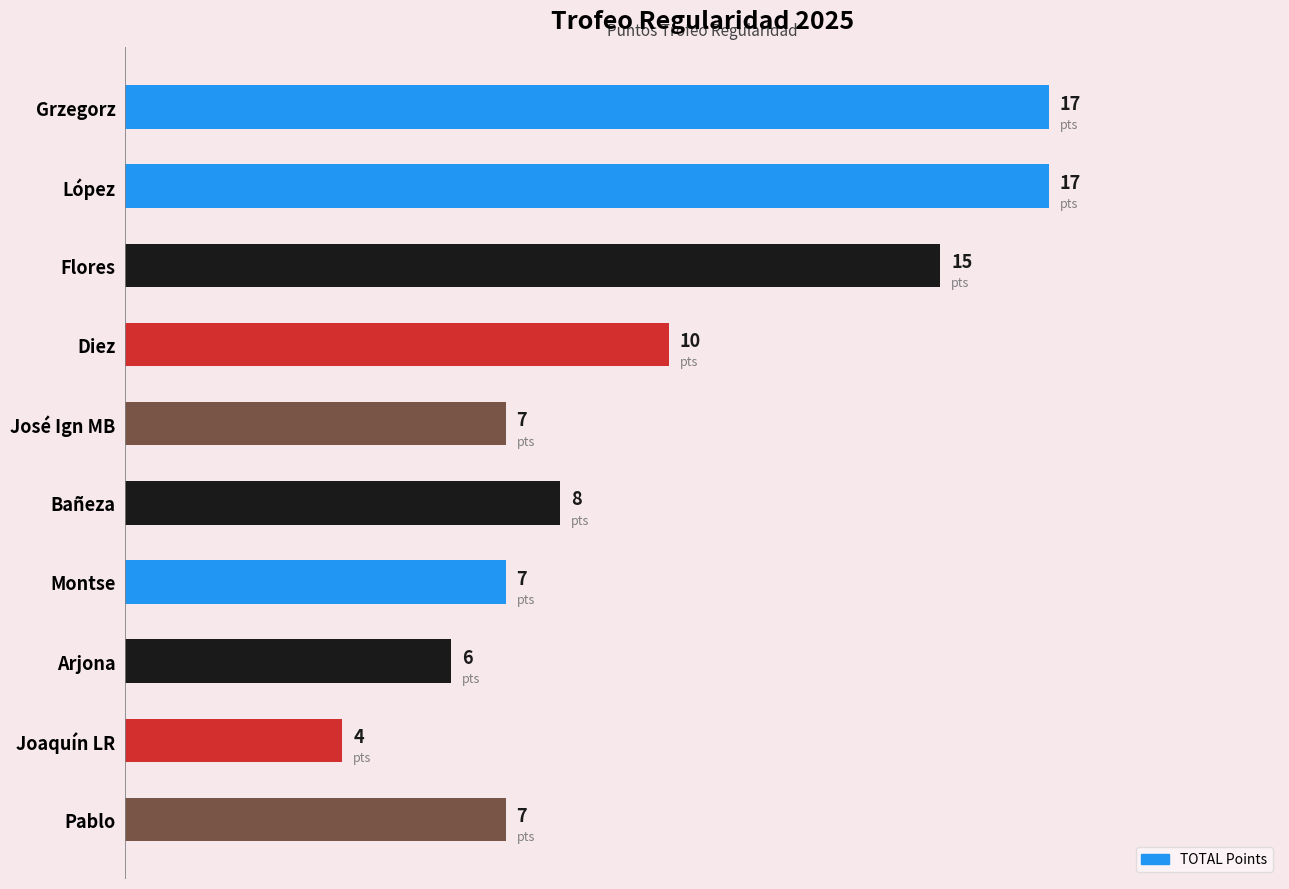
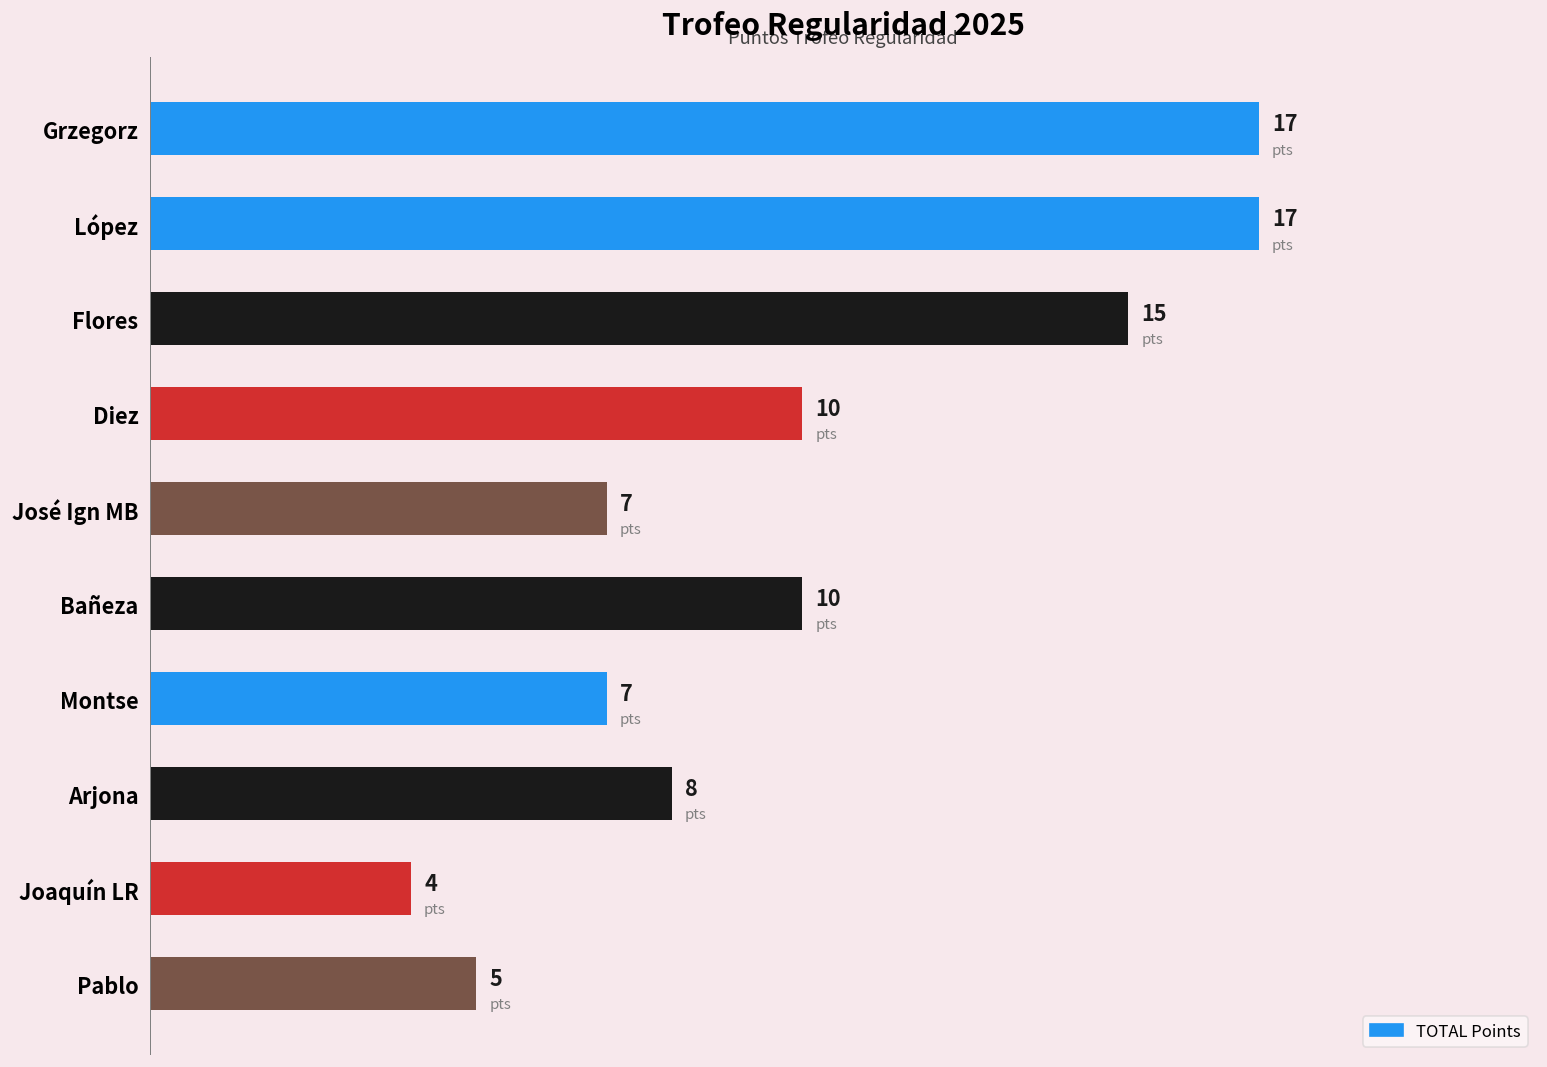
Bañeza: 8 -> 10
Arjona: 6 -> 8
Pablo: 7 -> 5
